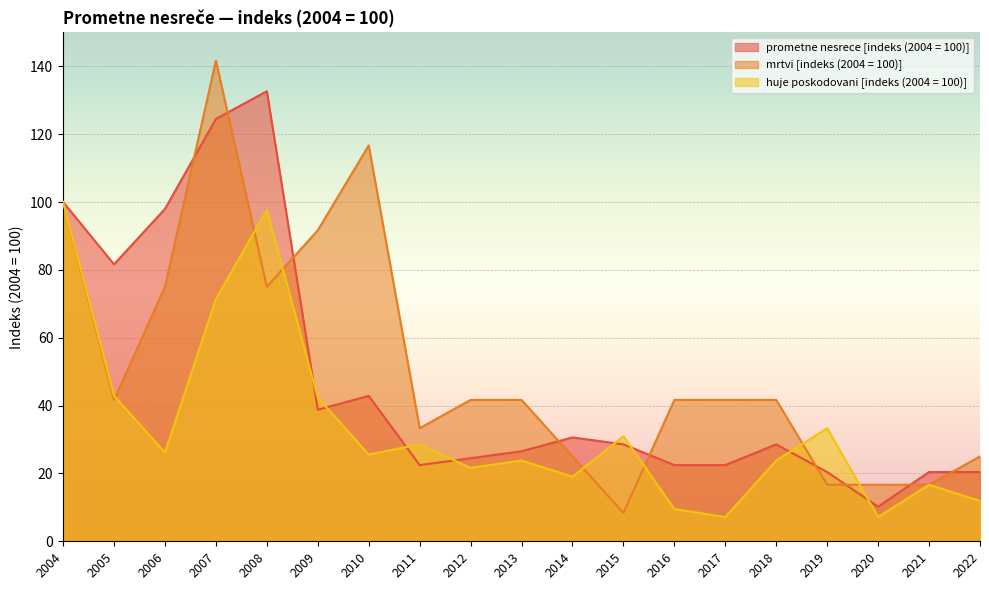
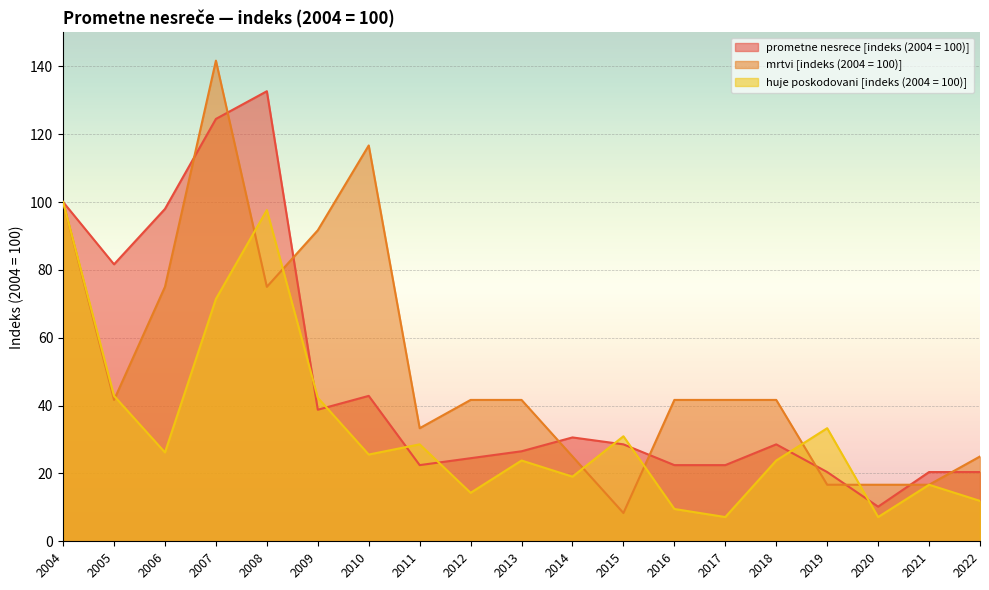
huje poskodovani [indeks (2004 = 100)], 2012: 22 -> 14
